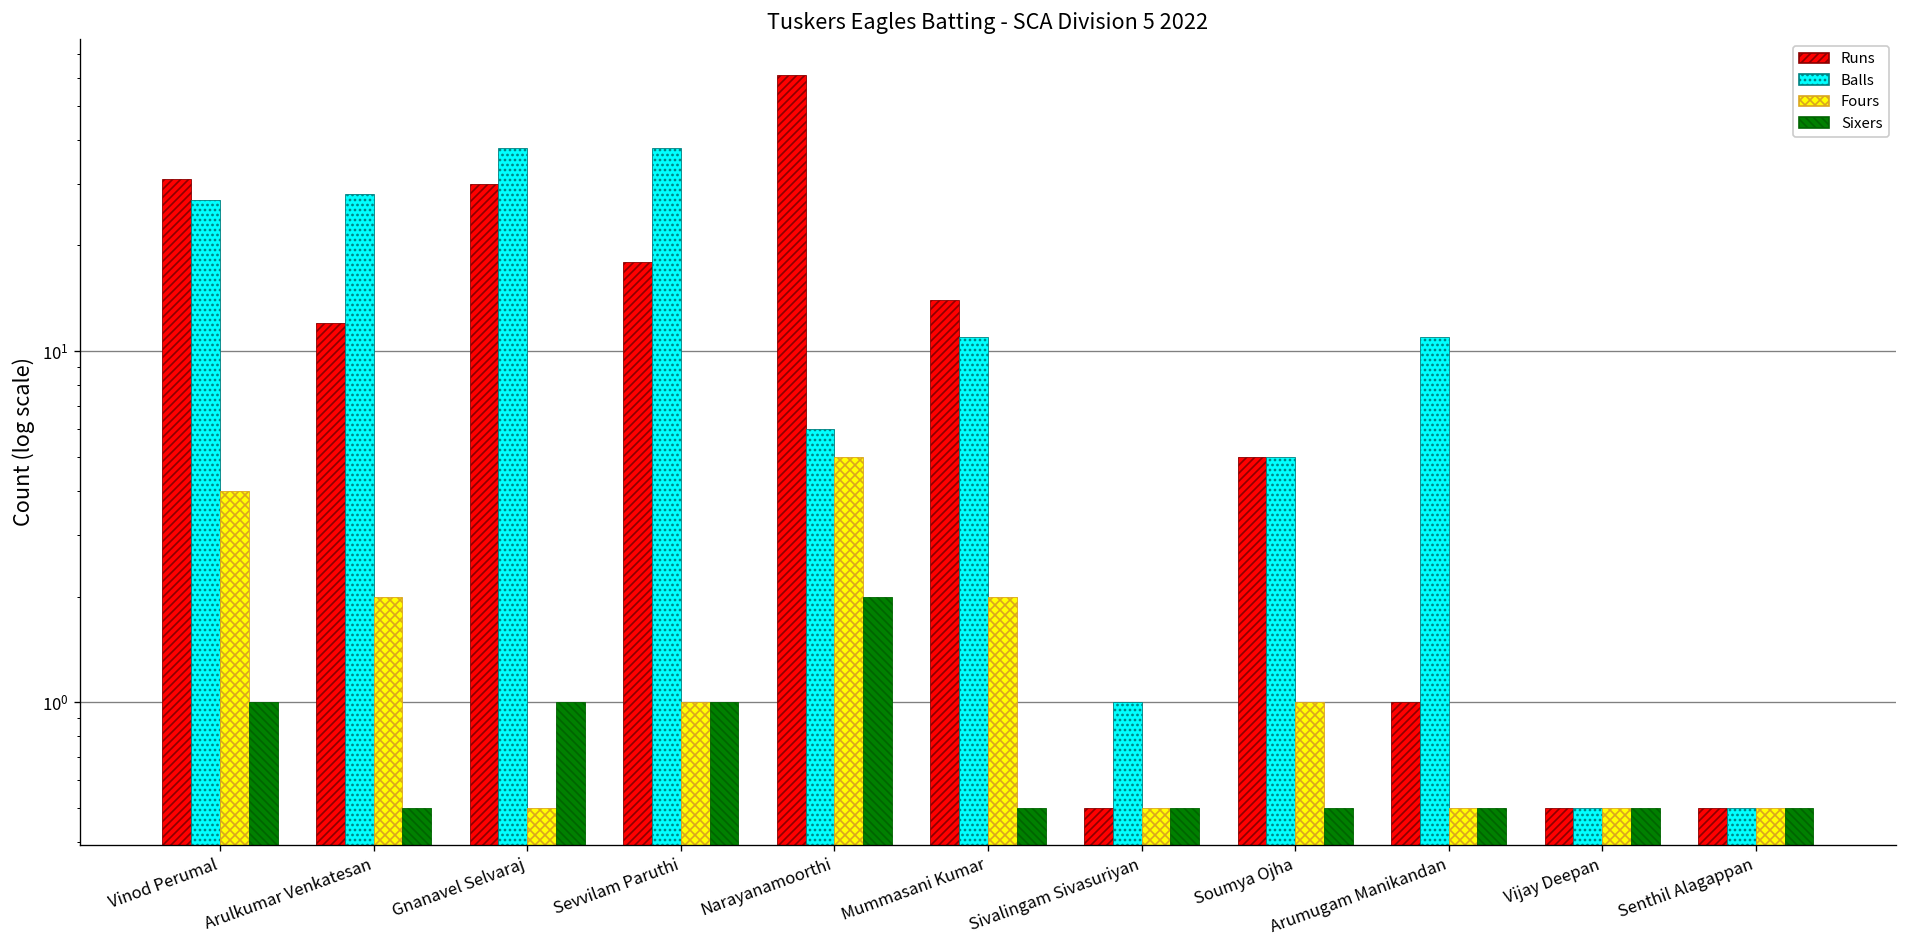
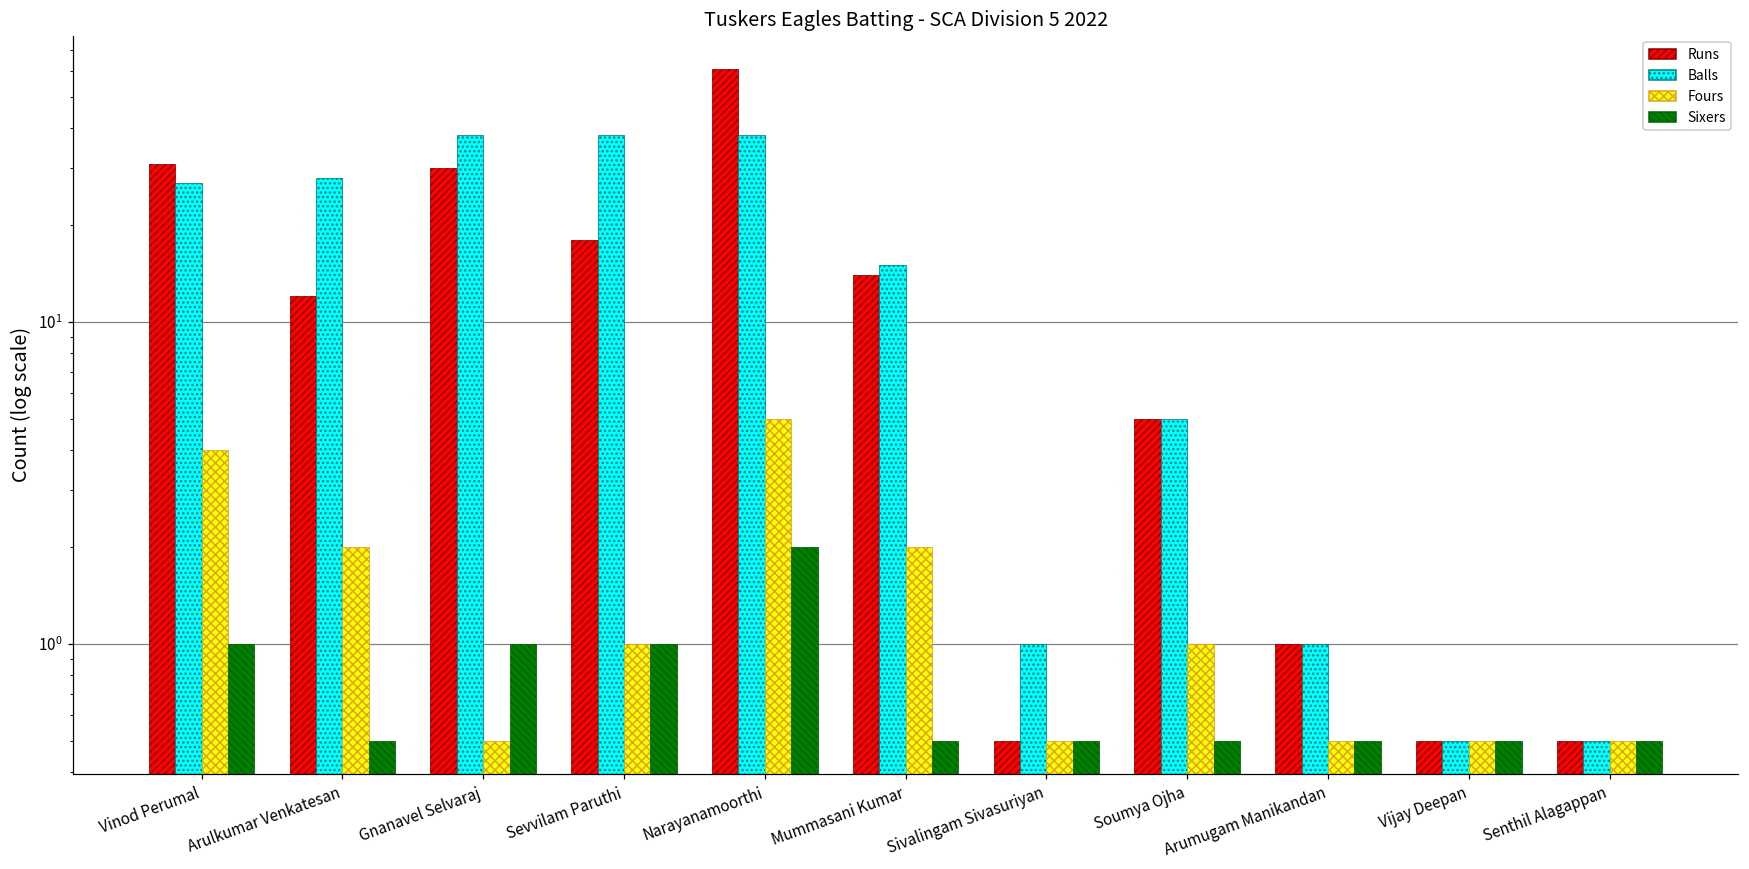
Balls, Narayanamoorthi: 6 -> 38
Balls, Mummasani Kumar: 11 -> 15
Balls, Arumugam Manikandan: 11 -> 1
